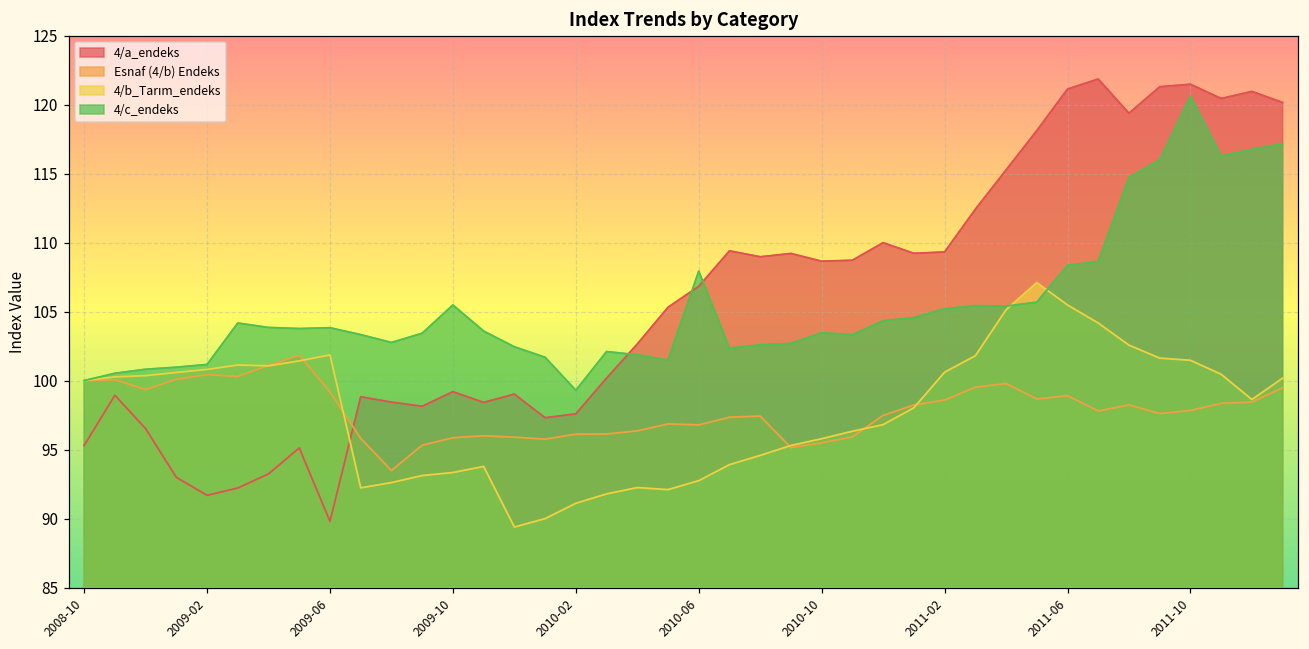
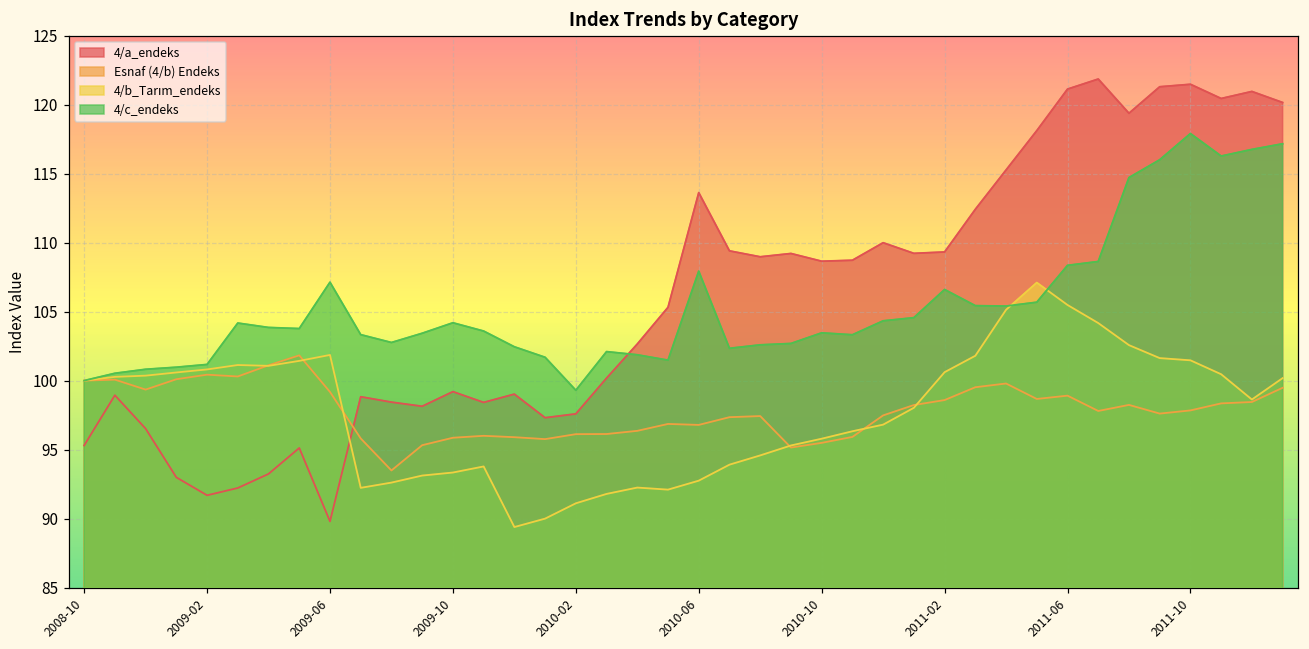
4/c_endeks, 2009-06: 103.8 -> 107.1
4/c_endeks, 2009-10: 105.5 -> 104.2
4/a_endeks, 2010-06: 106.8 -> 113.6
4/c_endeks, 2011-02: 105.2 -> 106.6
4/c_endeks, 2011-10: 120.6 -> 117.9
